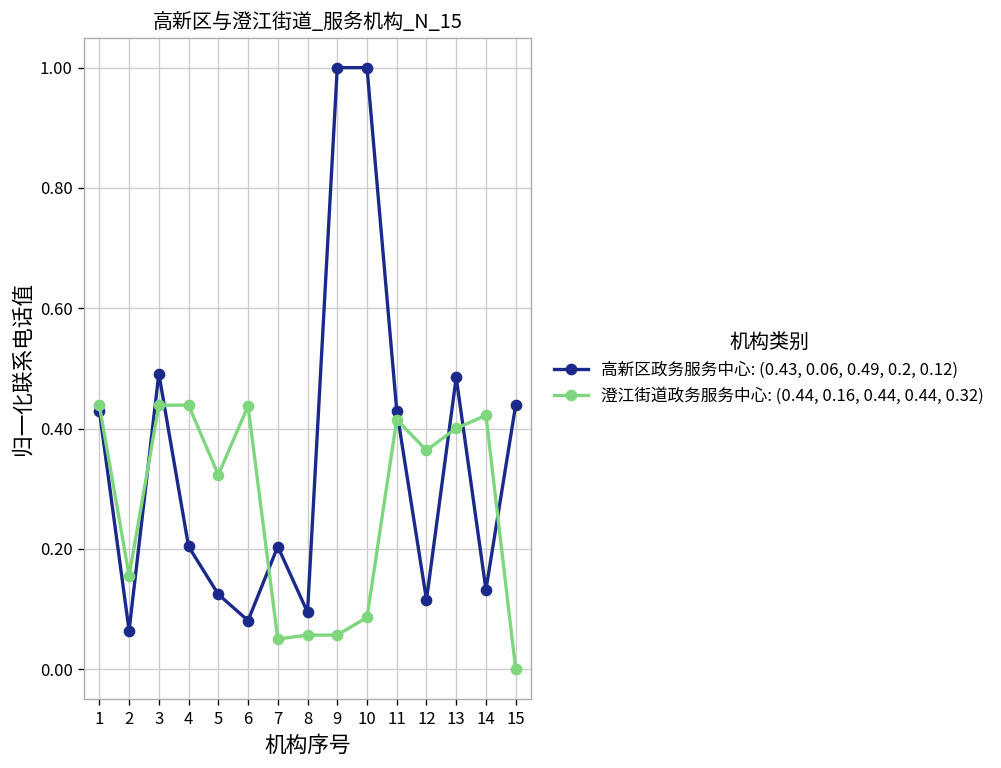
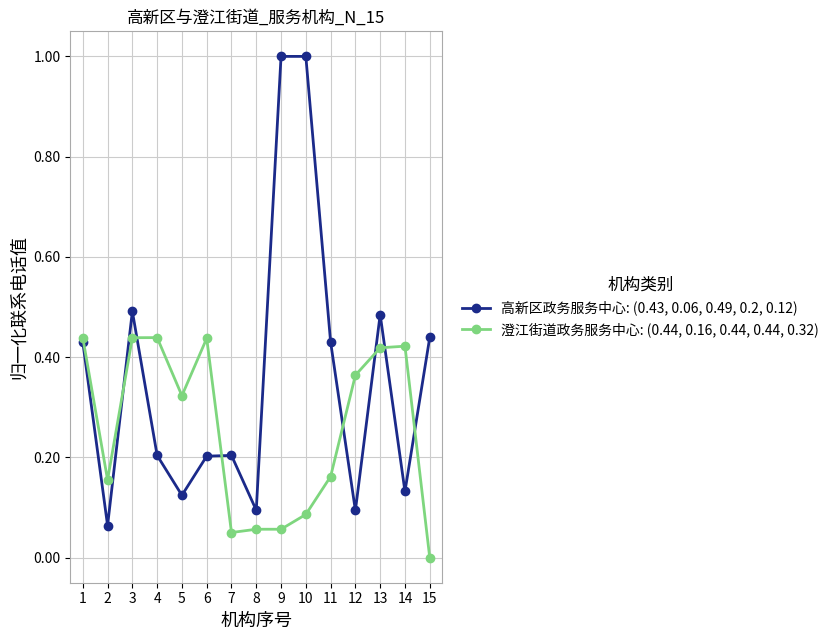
高新区政务服务中心: (0.43, 0.06, 0.49, 0.2, 0.12), 6: 0.08 -> 0.20
澄江街道政务服务中心: (0.44, 0.16, 0.44, 0.44, 0.32), 11: 0.41 -> 0.16
高新区政务服务中心: (0.43, 0.06, 0.49, 0.2, 0.12), 12: 0.12 -> 0.09
澄江街道政务服务中心: (0.44, 0.16, 0.44, 0.44, 0.32), 13: 0.40 -> 0.42
